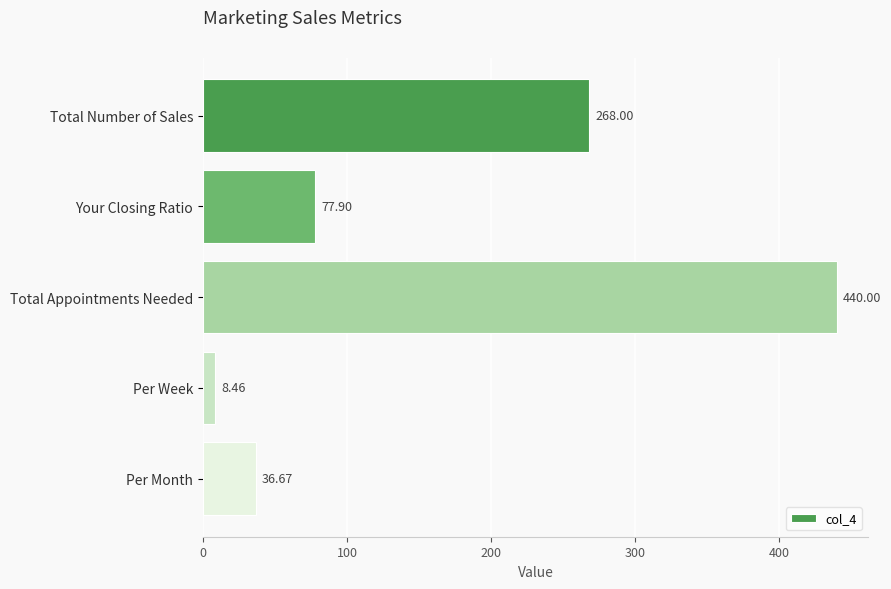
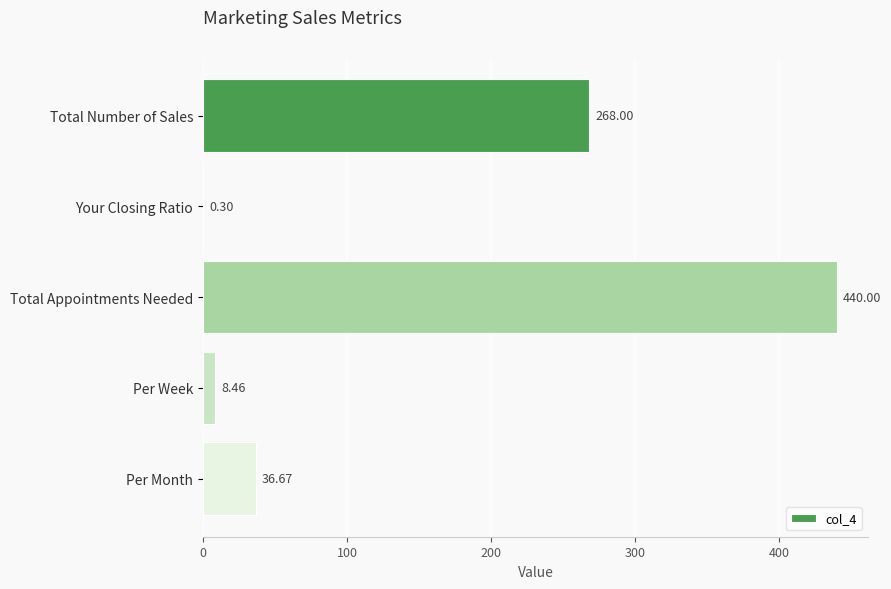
Your Closing Ratio: 77.90 -> 0.30
